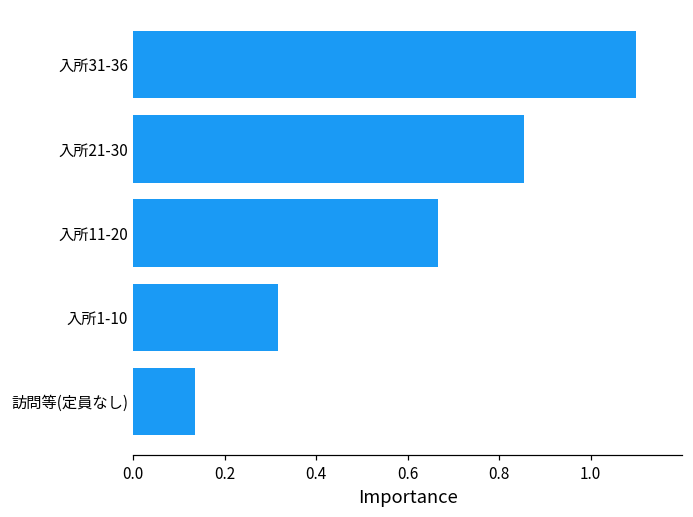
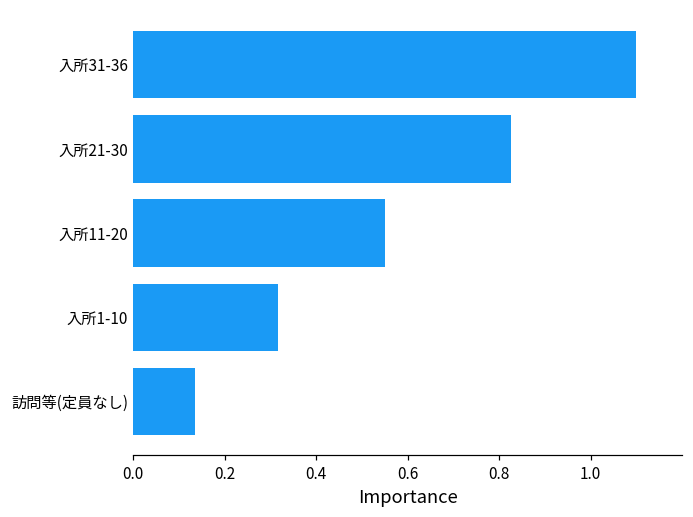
入所21-30: 0.85 -> 0.83
入所11-20: 0.67 -> 0.55
